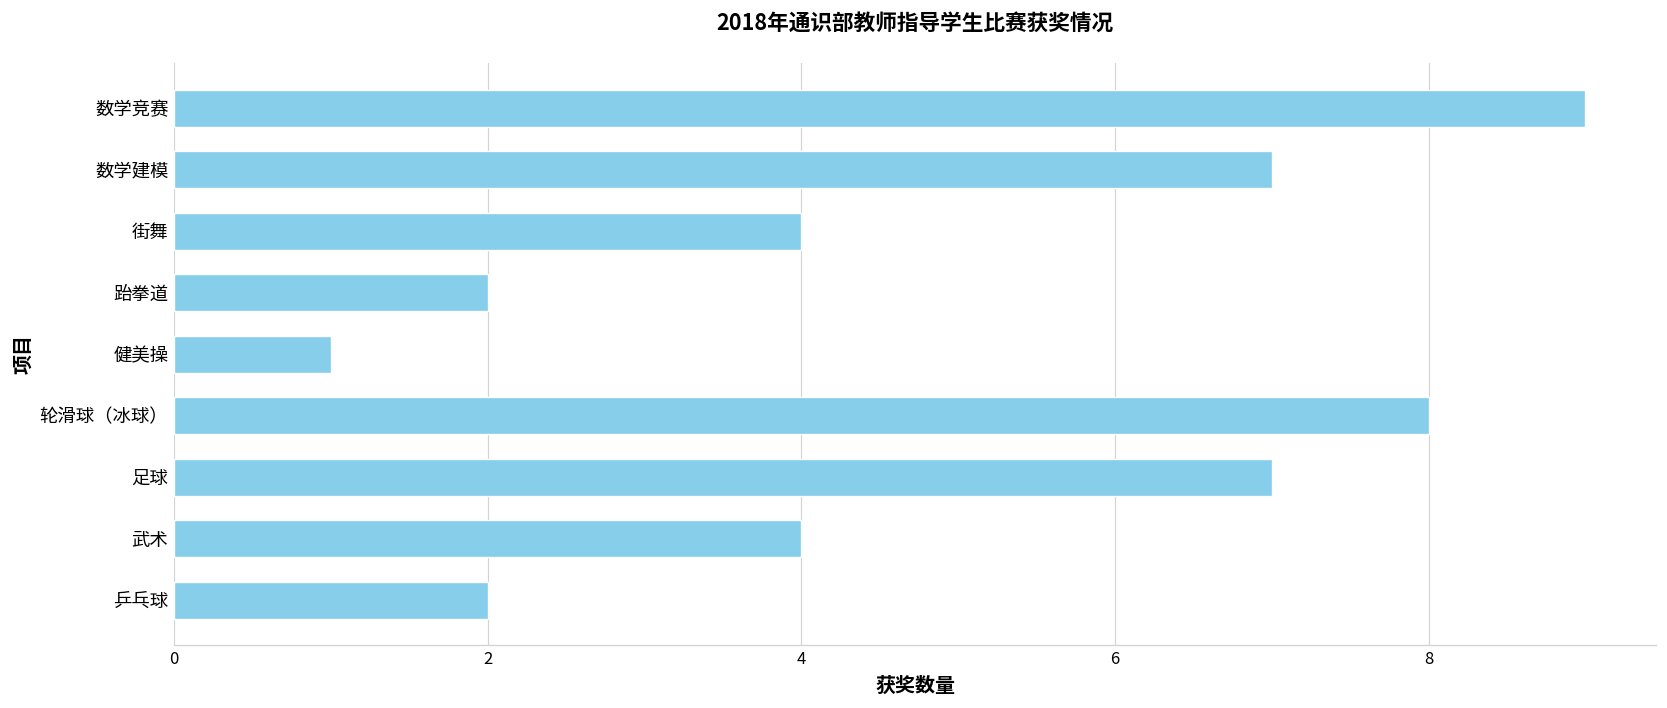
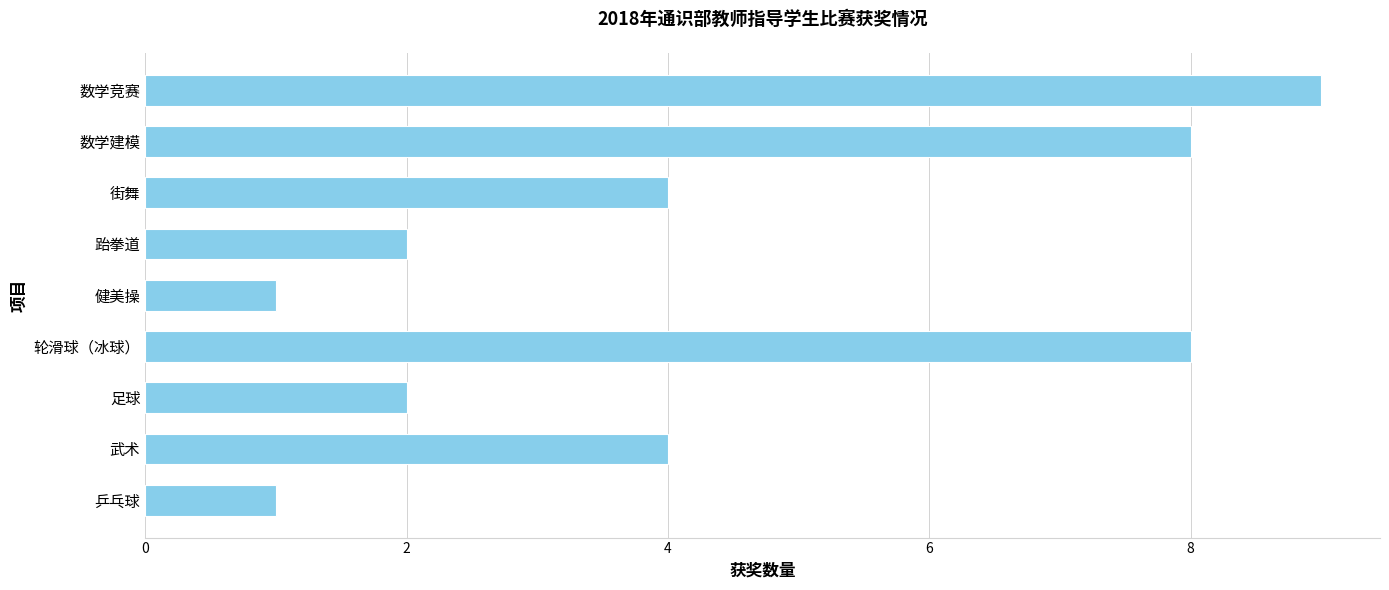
数学建模: 7 -> 8
足球: 7 -> 2
乒乓球: 2 -> 1
